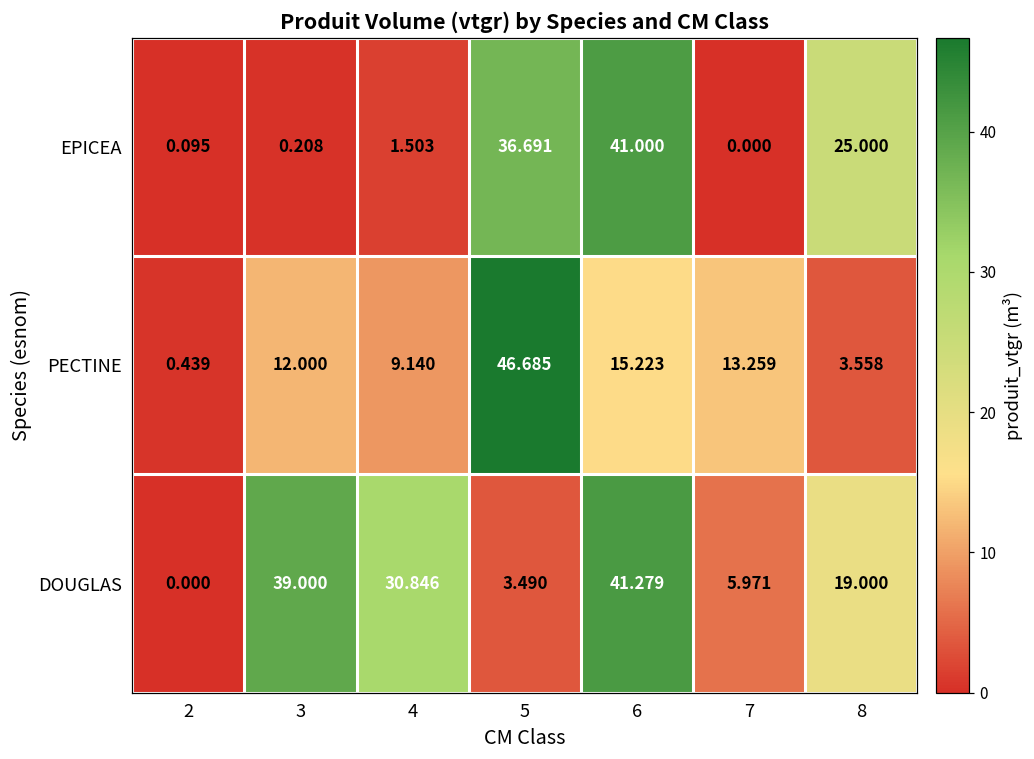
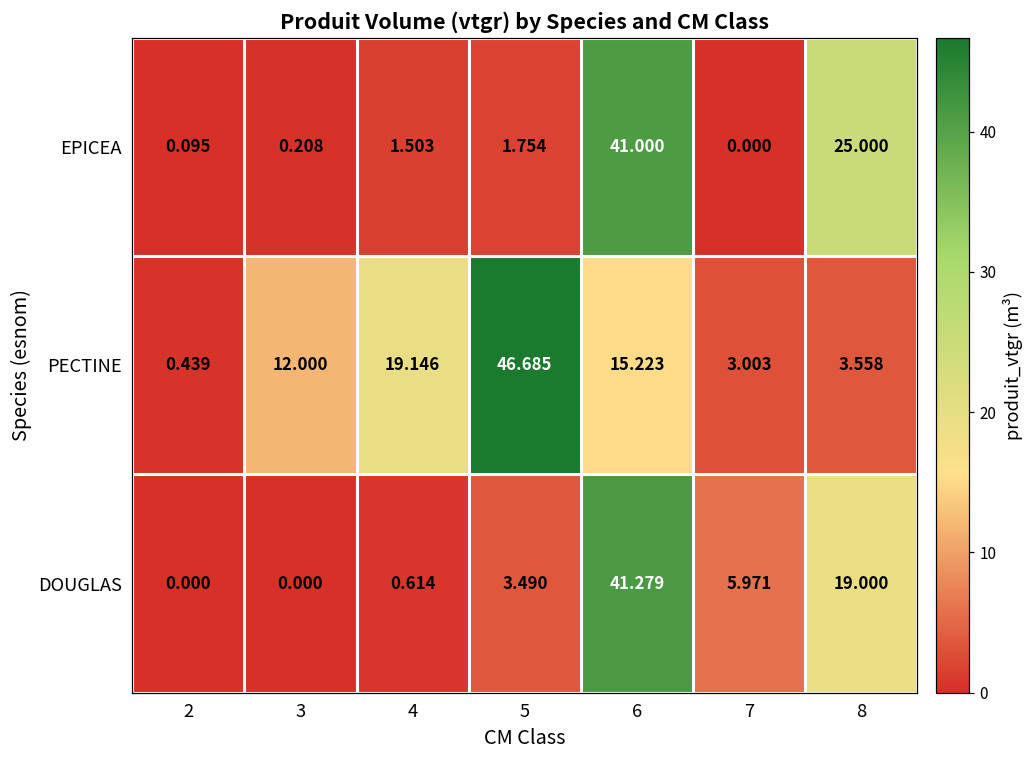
EPICEA, 5: 36.691 -> 1.754
PECTINE, 4: 9.140 -> 19.146
PECTINE, 7: 13.259 -> 3.003
DOUGLAS, 3: 39.000 -> 0.000
DOUGLAS, 4: 30.846 -> 0.614
